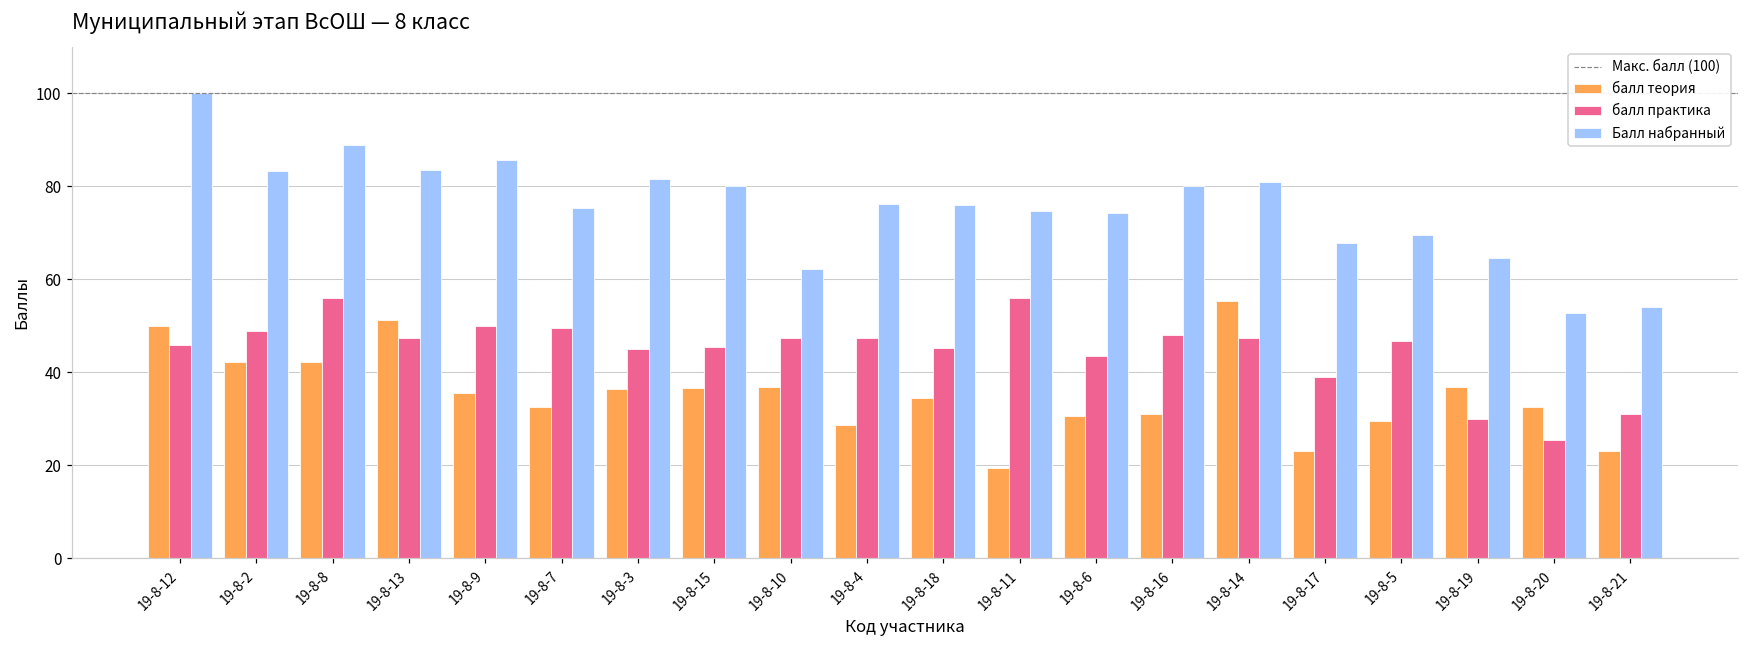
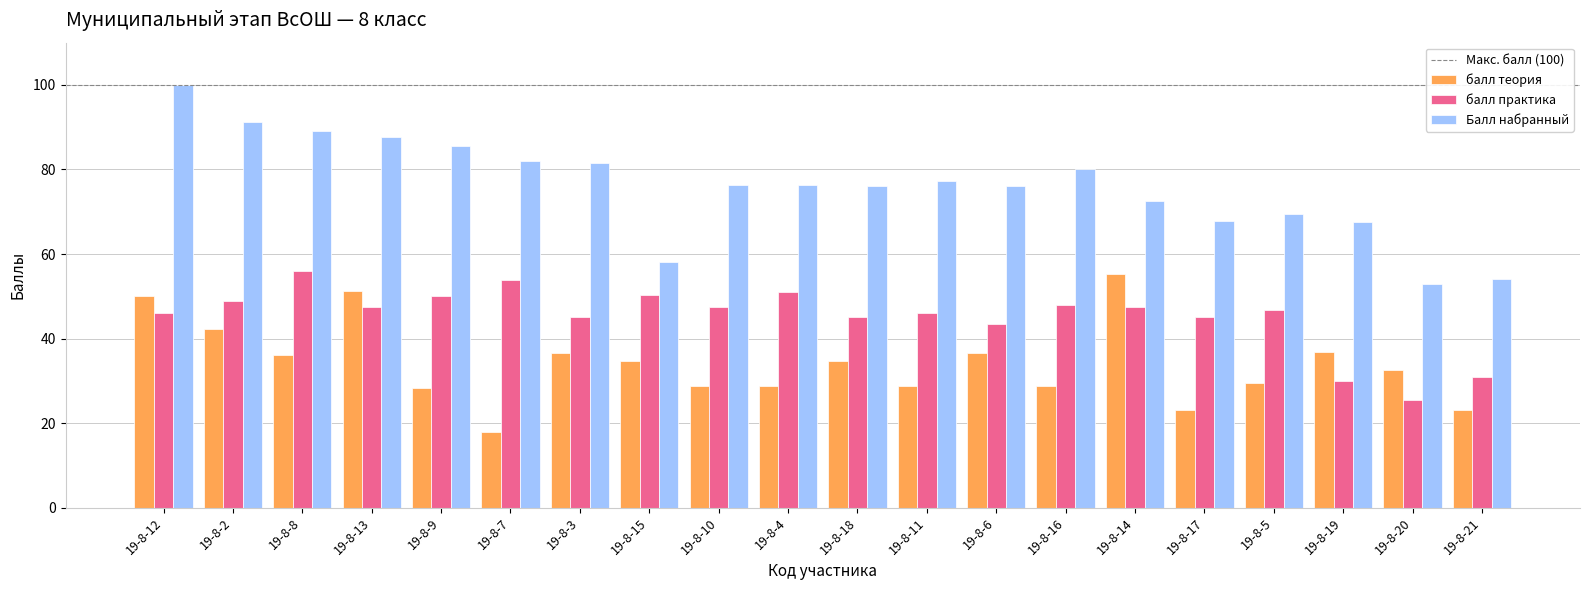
Балл набранный, 19-8-2: 83 -> 91
балл теория, 19-8-8: 42 -> 36
Балл набранный, 19-8-13: 84 -> 88
балл теория, 19-8-9: 36 -> 28
балл теория, 19-8-7: 33 -> 18
балл практика, 19-8-7: 50 -> 54
Балл набранный, 19-8-7: 75 -> 82
балл теория, 19-8-15: 37 -> 35
балл практика, 19-8-15: 46 -> 50
Балл набранный, 19-8-15: 80 -> 58
балл теория, 19-8-10: 37 -> 29
Балл набранный, 19-8-10: 62 -> 76
балл практика, 19-8-4: 48 -> 51
балл теория, 19-8-11: 19 -> 29
балл практика, 19-8-11: 56 -> 46
Балл набранный, 19-8-11: 75 -> 77
балл теория, 19-8-6: 31 -> 37
Балл набранный, 19-8-6: 74 -> 76
балл теория, 19-8-16: 31 -> 29
Балл набранный, 19-8-14: 81 -> 73
балл практика, 19-8-17: 39 -> 45
Балл набранный, 19-8-19: 65 -> 68
